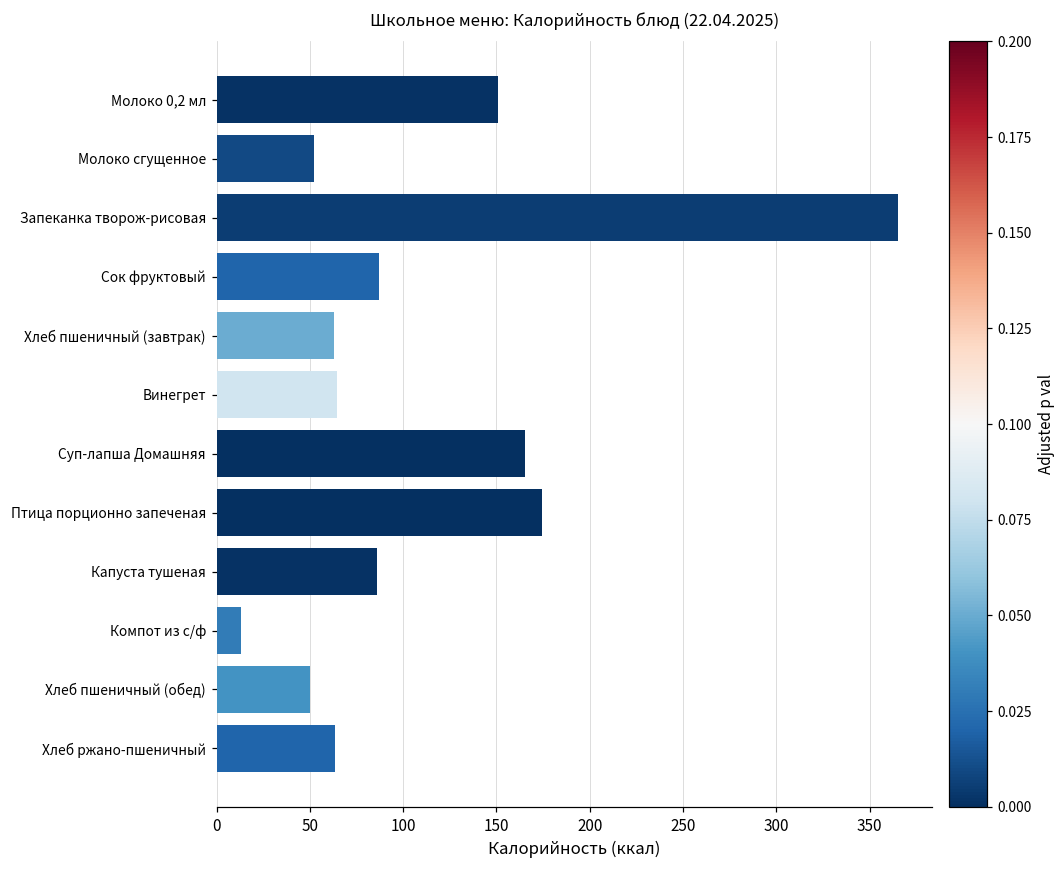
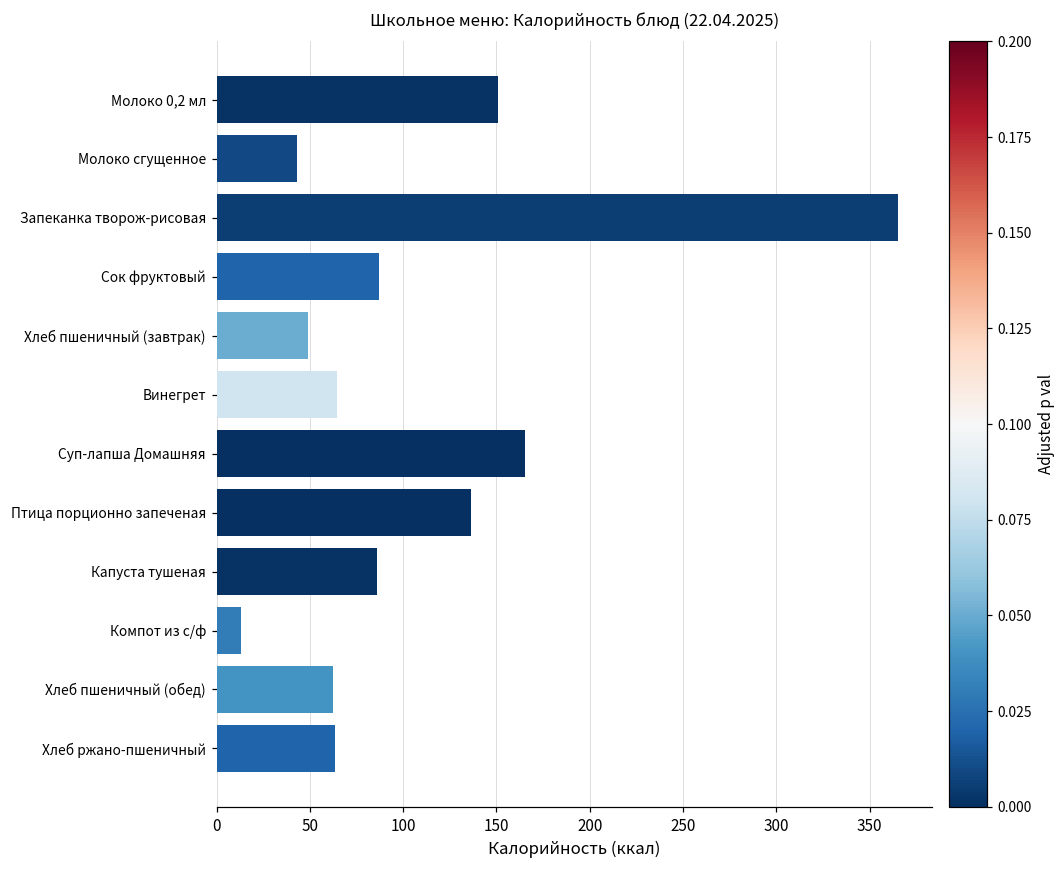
Молоко сгущенное: 52 -> 43
Хлеб пшеничный (завтрак): 63 -> 49
Птица порционно запеченая: 175 -> 136
Хлеб пшеничный (обед): 50 -> 63
